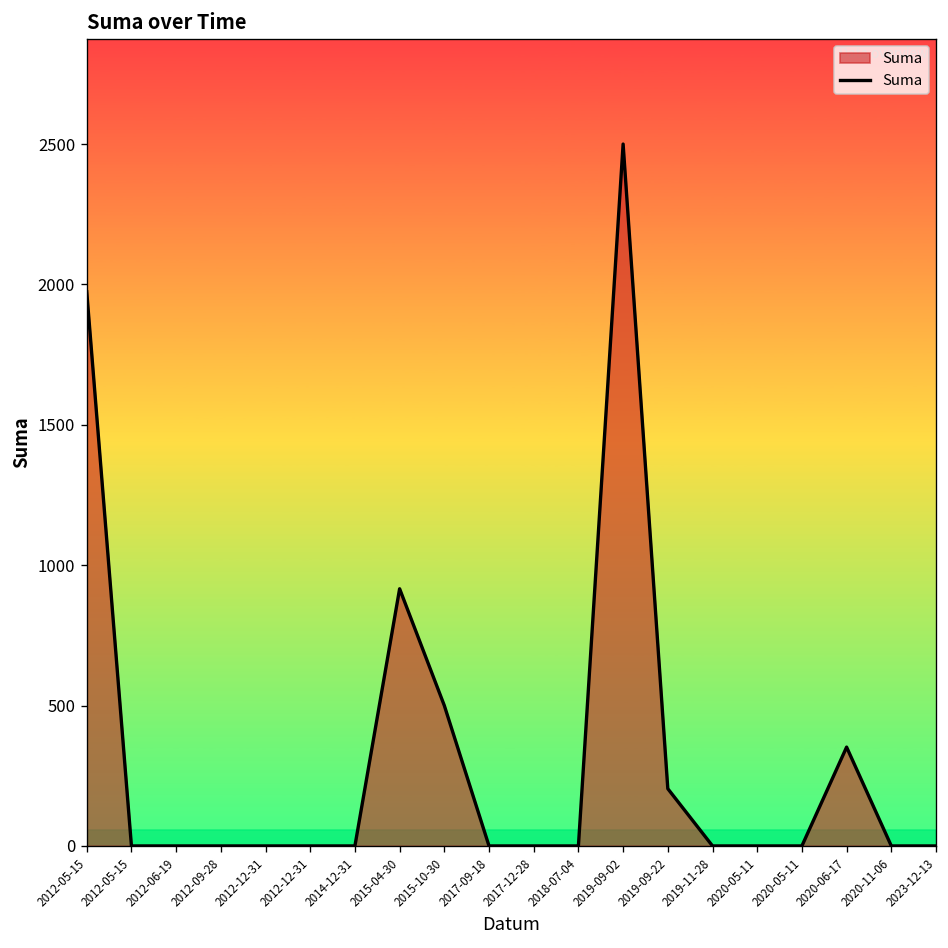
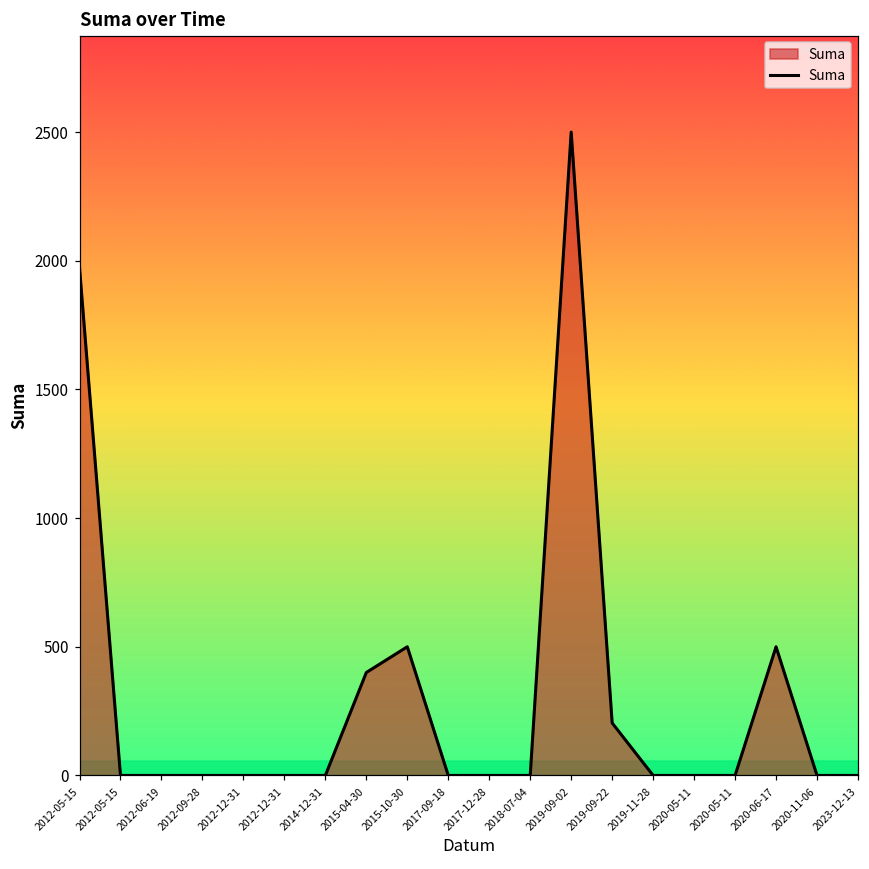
2015-04-30: 920 -> 400
2020-06-17: 350 -> 500
